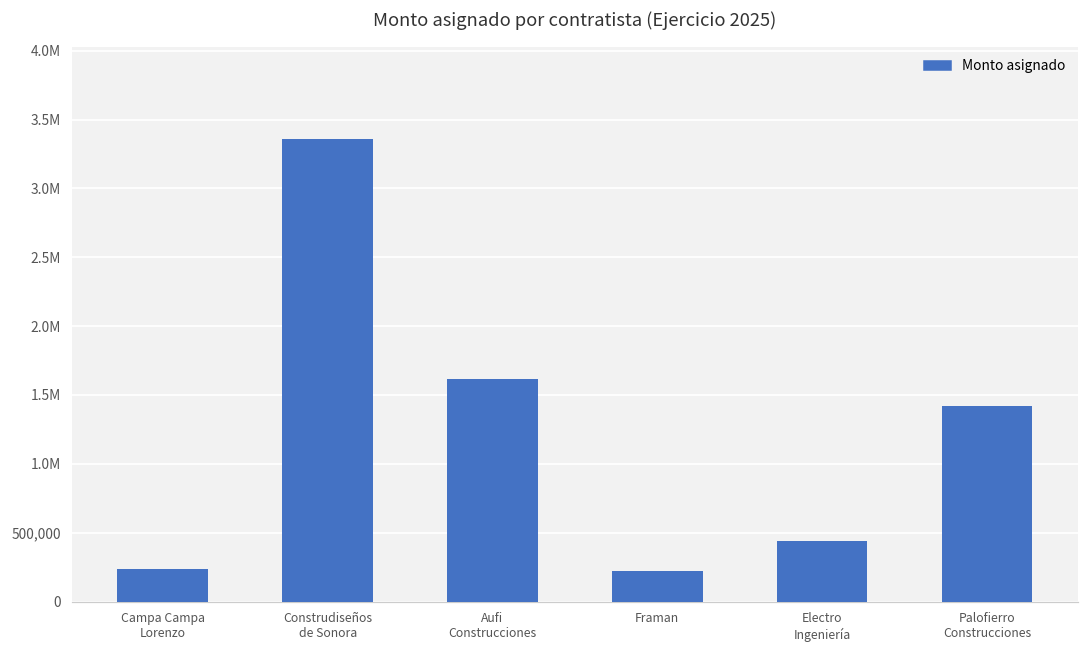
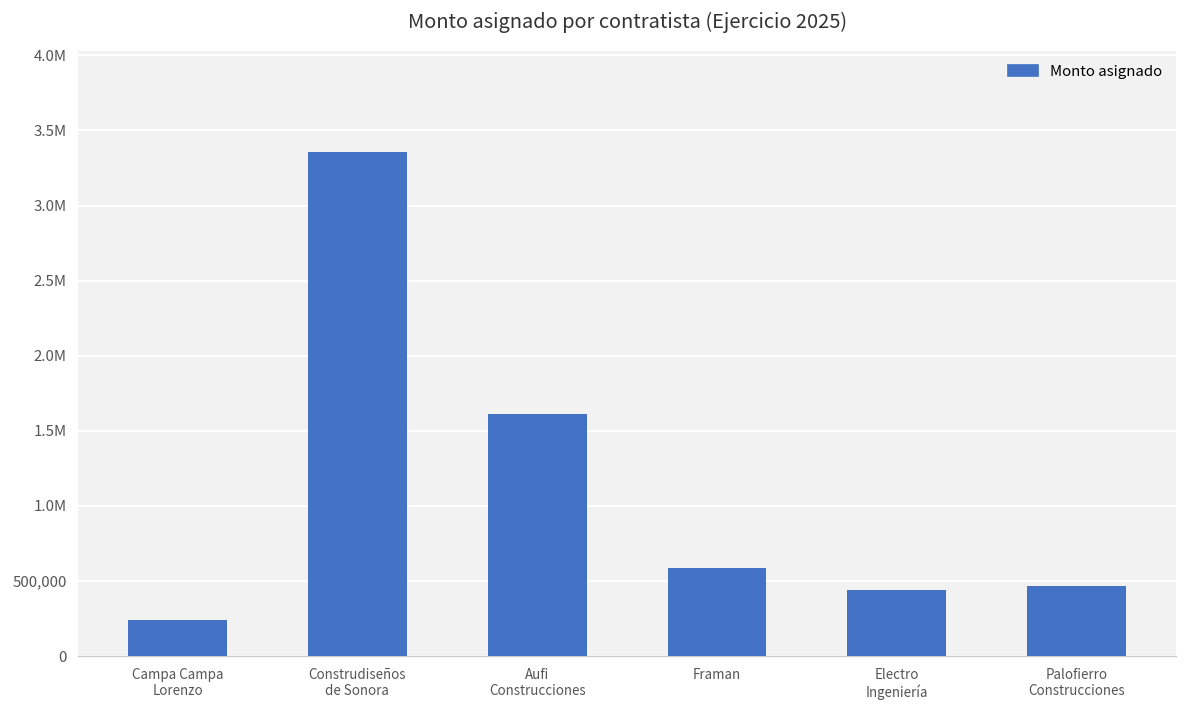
Framan: 220,000 -> 590,000
Palofierro Construcciones: 1,420,000 -> 460,000
